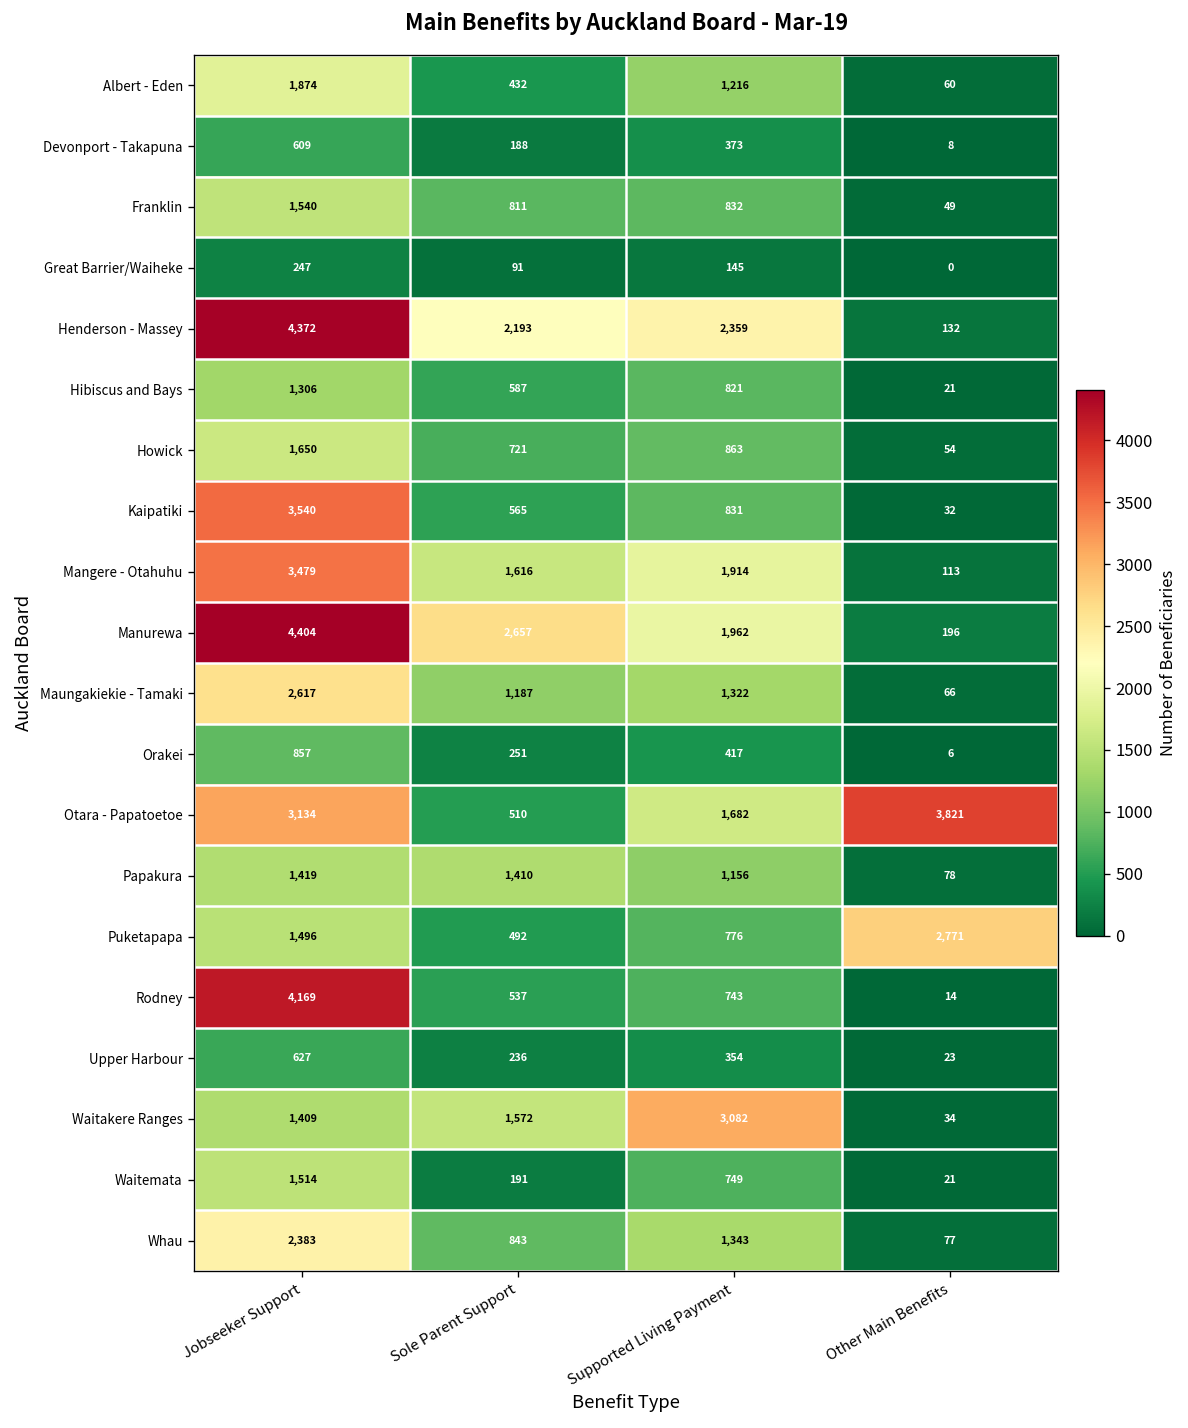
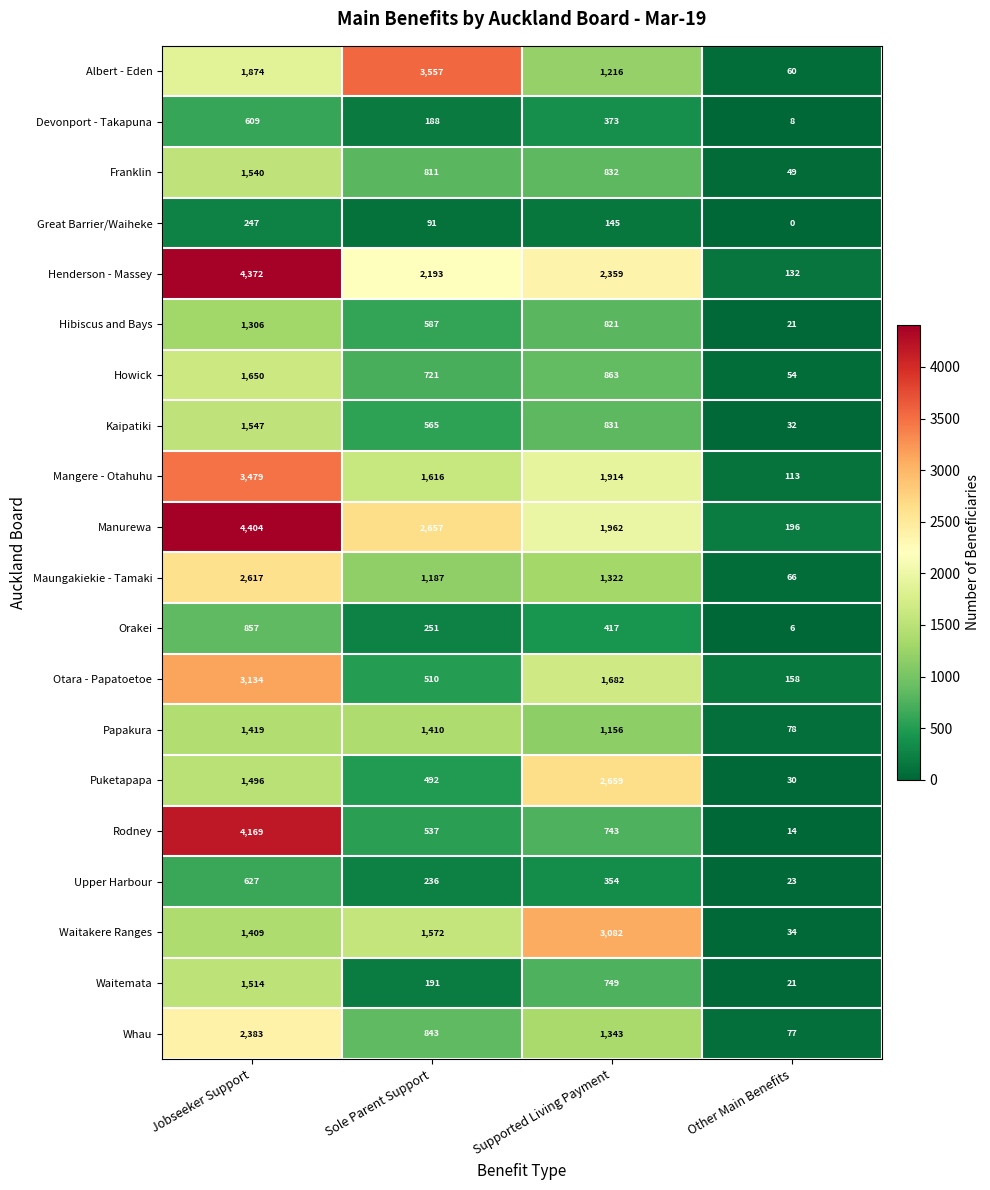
Albert - Eden, Sole Parent Support: 432 -> 3,557
Kaipatiki, Jobseeker Support: 3,540 -> 1,547
Otara - Papatoetoe, Other Main Benefits: 3,821 -> 158
Puketapapa, Supported Living Payment: 776 -> 2,659
Puketapapa, Other Main Benefits: 2,771 -> 30
